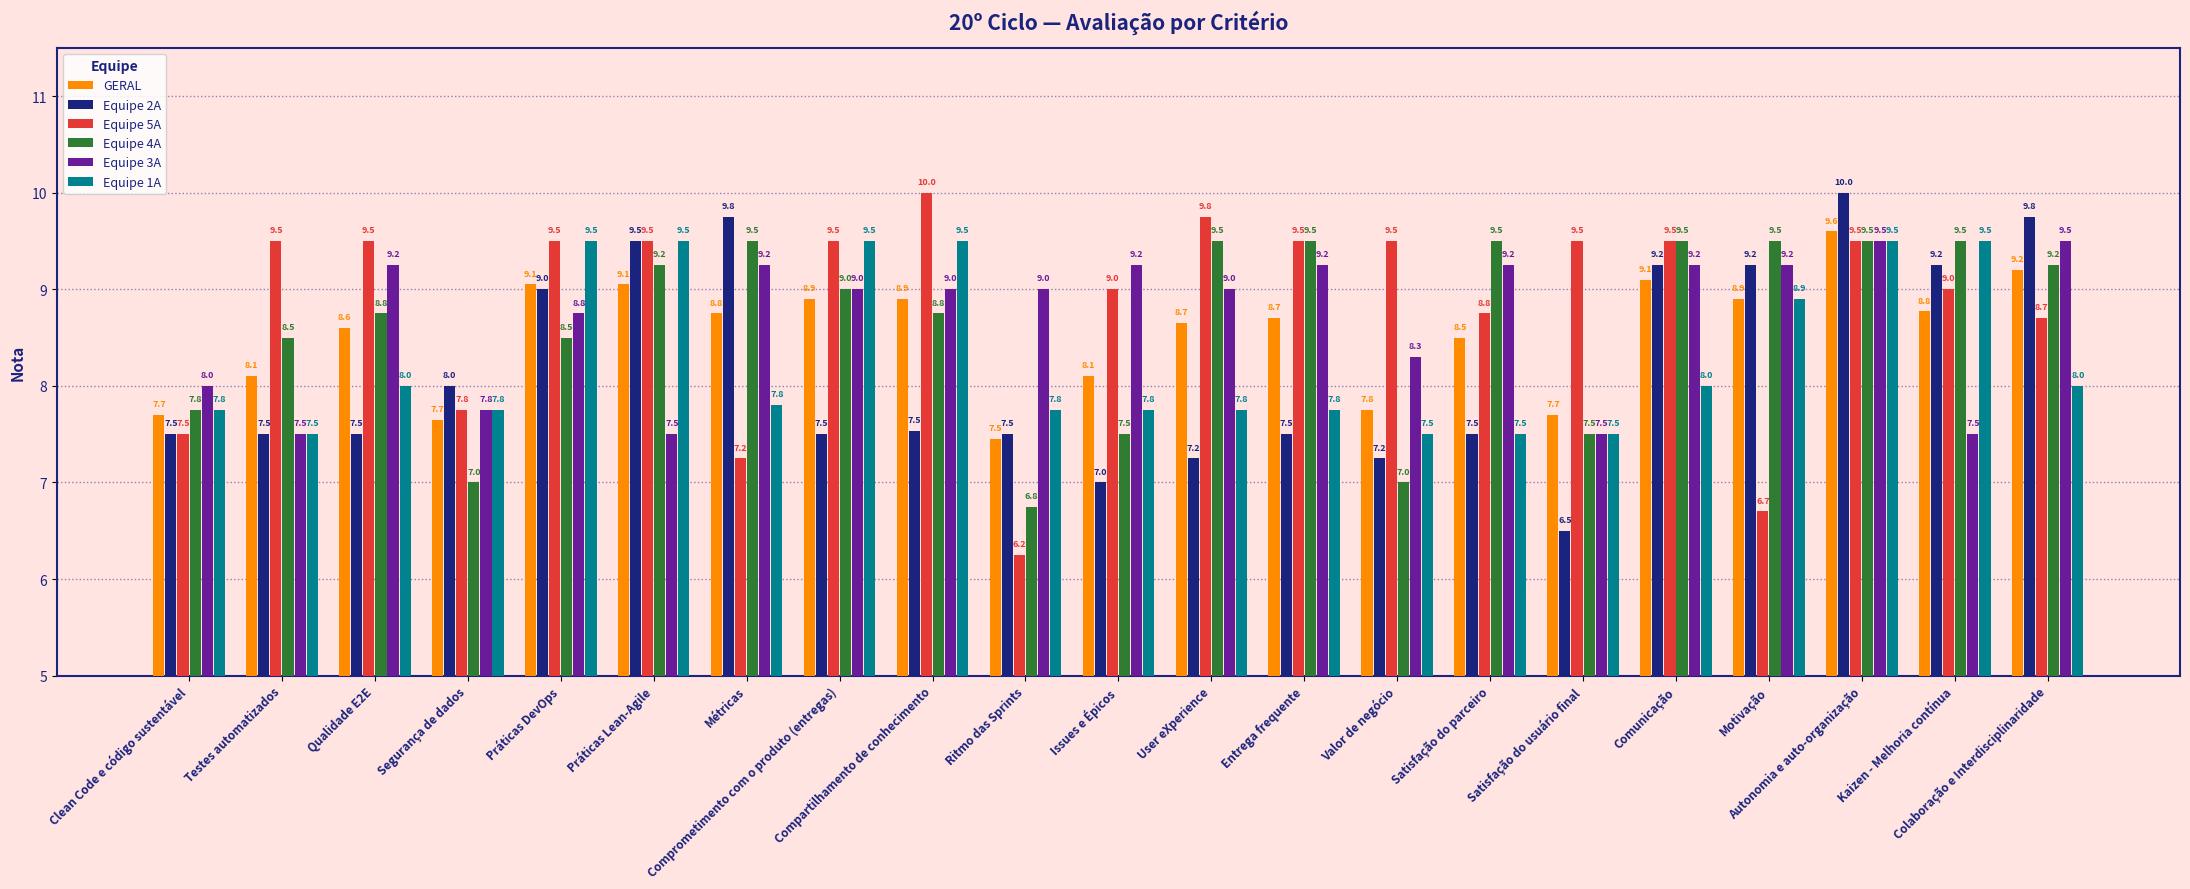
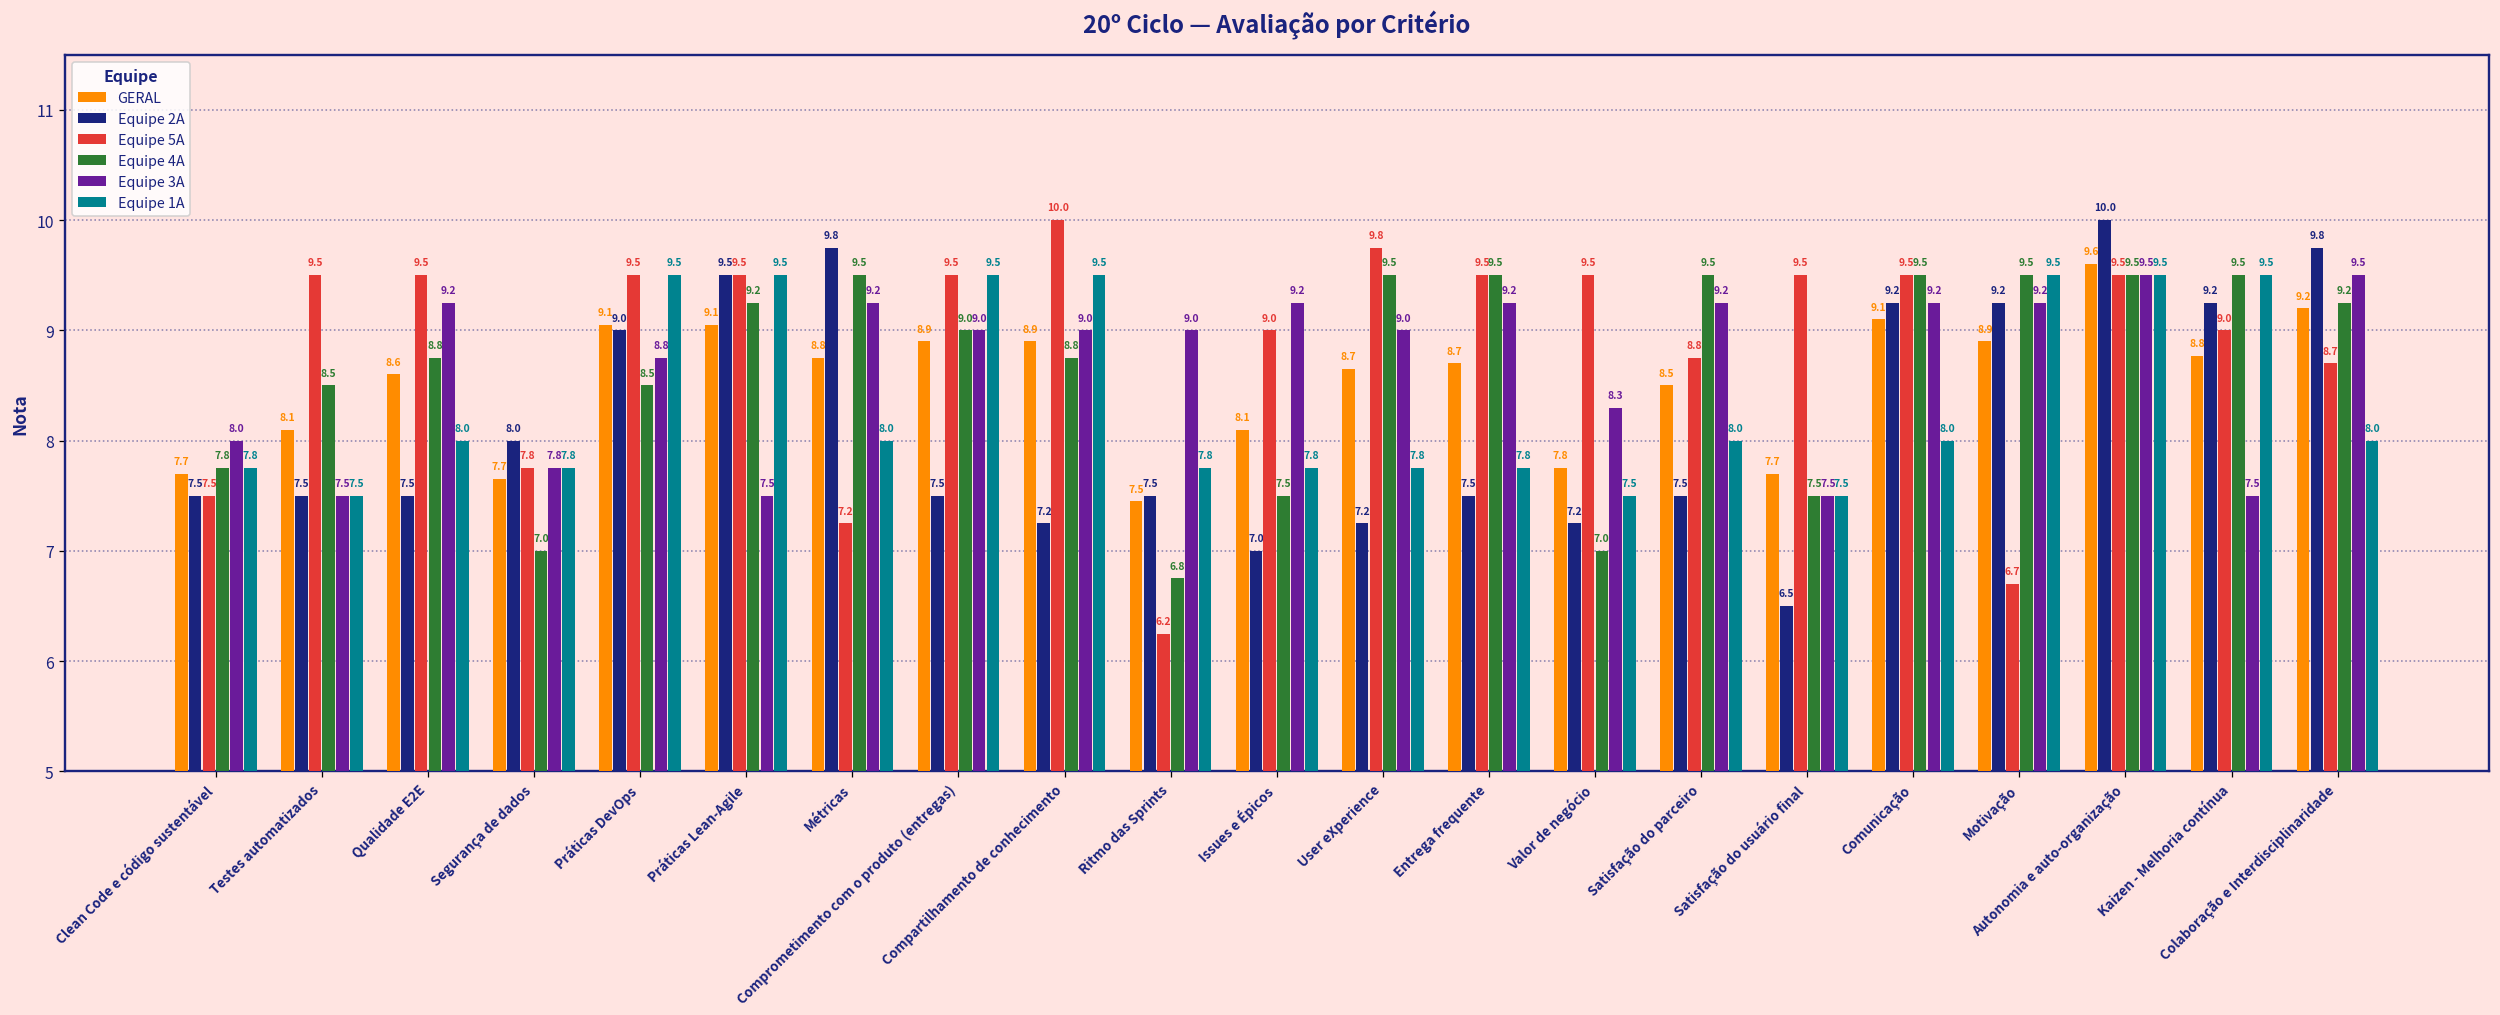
Equipe 1A, Métricas: 7.8 -> 8.0
Equipe 2A, Compartilhamento de conhecimento: 7.5 -> 7.2
Equipe 1A, Satisfação do parceiro: 7.5 -> 8.0
Equipe 1A, Motivação: 8.9 -> 9.5
